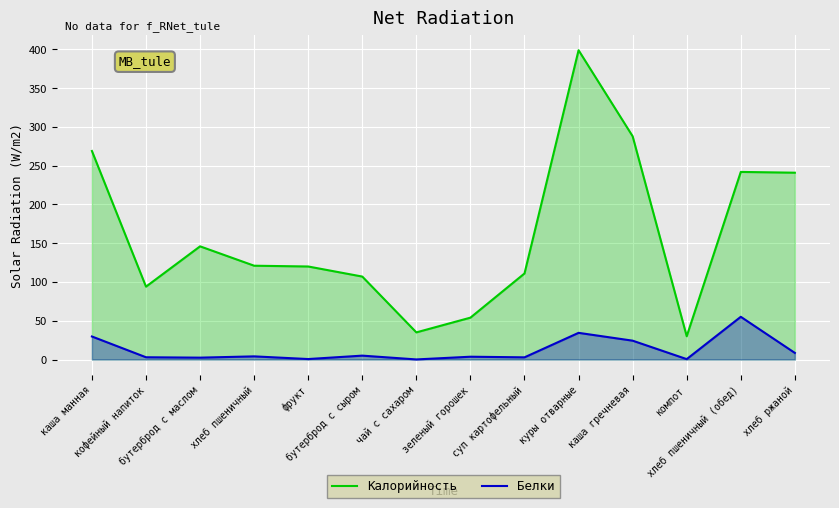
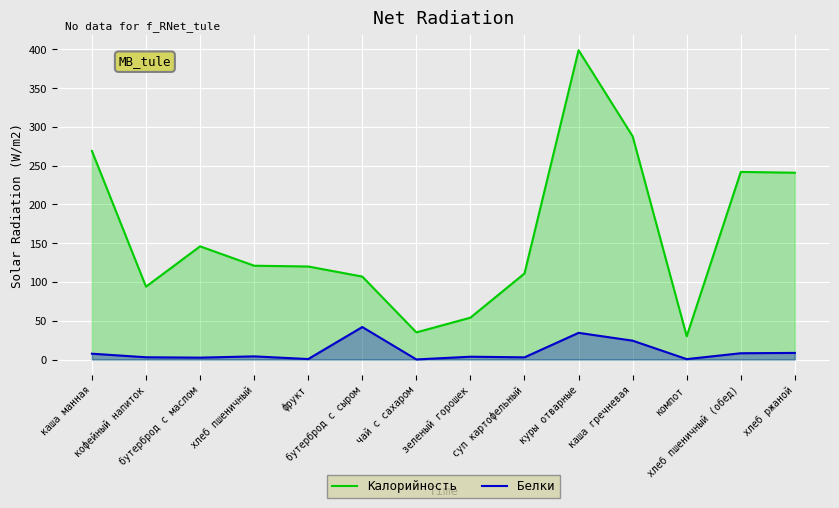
Белки, каша манная: 30 -> 10
Белки, бутерброд с сыром: 10 -> 40
Белки, хлеб пшеничный (обед): 60 -> 10
